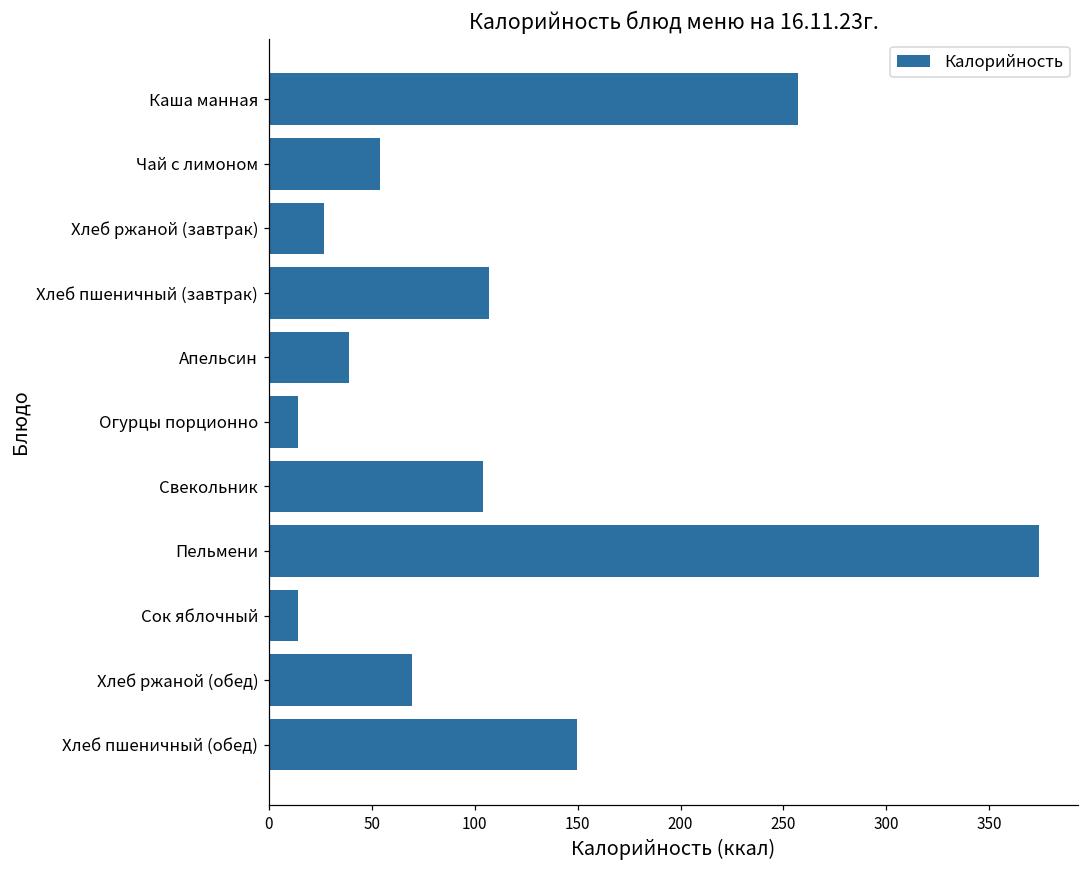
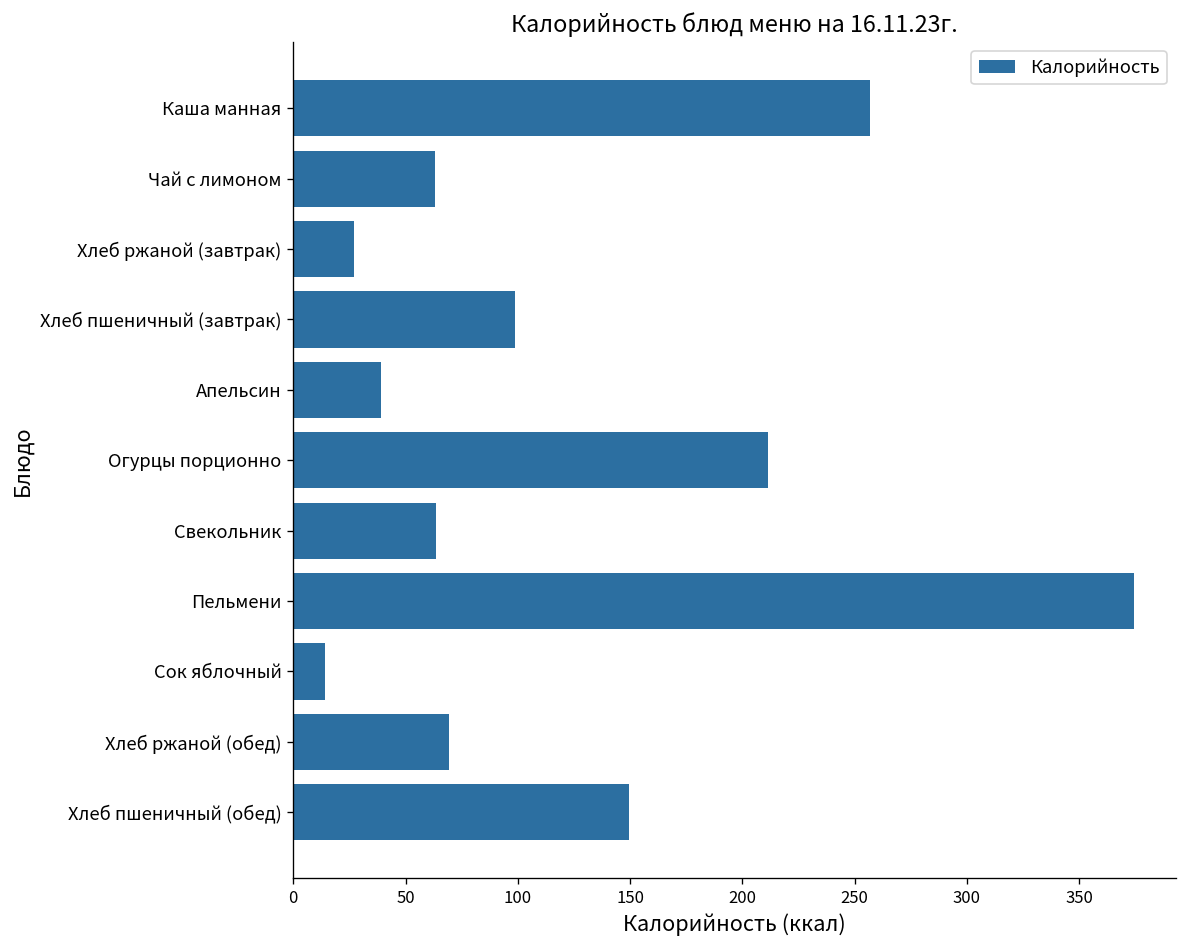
Чай с лимоном: 54 -> 63
Хлеб пшеничный (завтрак): 107 -> 99
Огурцы порционно: 14 -> 212
Свекольник: 104 -> 63
